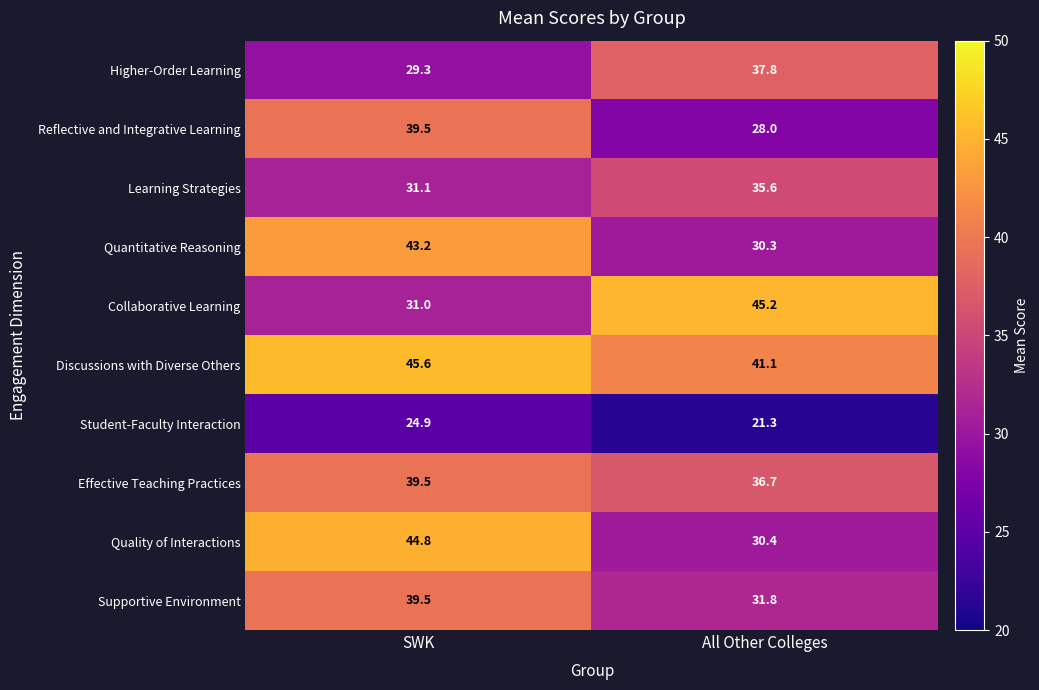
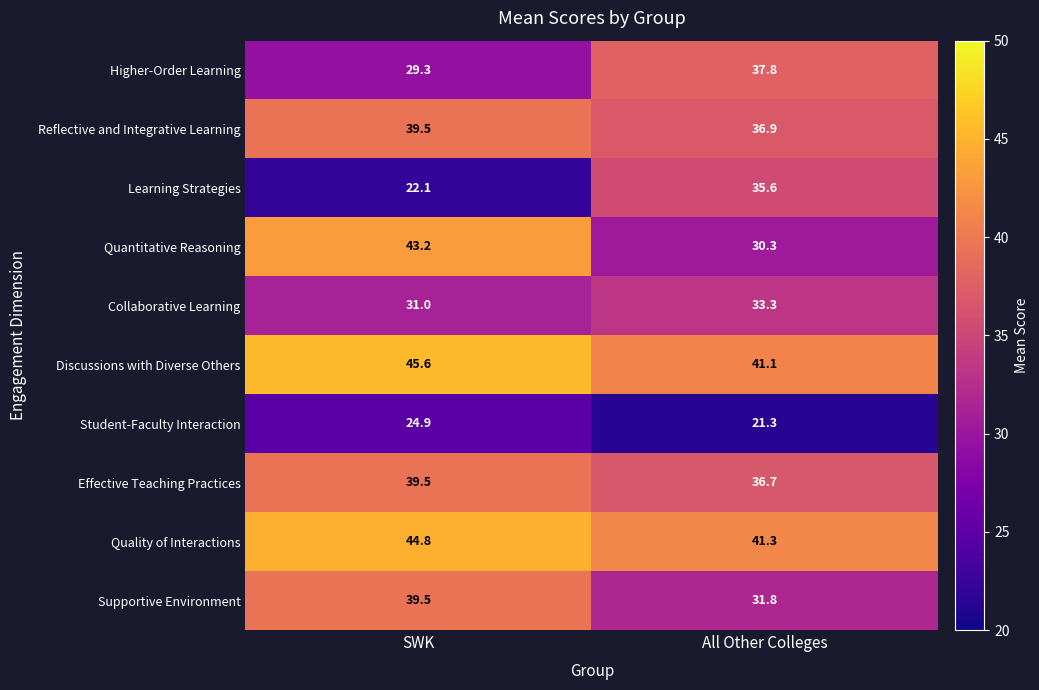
Reflective and Integrative Learning, All Other Colleges: 28.0 -> 36.9
Learning Strategies, SWK: 31.1 -> 22.1
Collaborative Learning, All Other Colleges: 45.2 -> 33.3
Quality of Interactions, All Other Colleges: 30.4 -> 41.3
